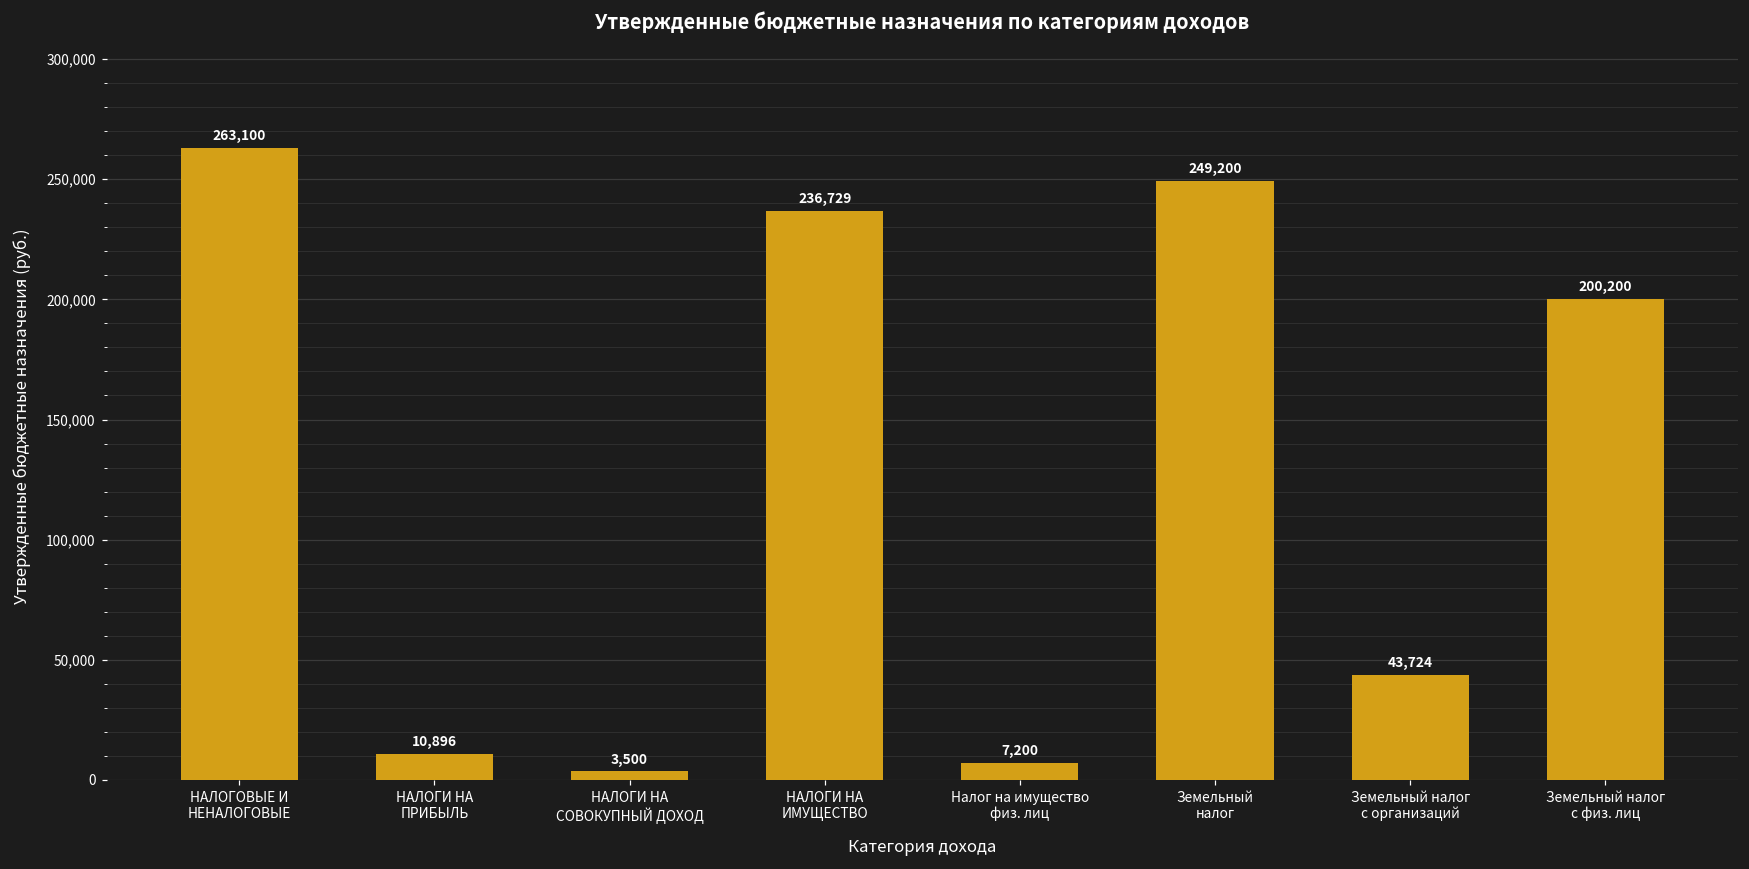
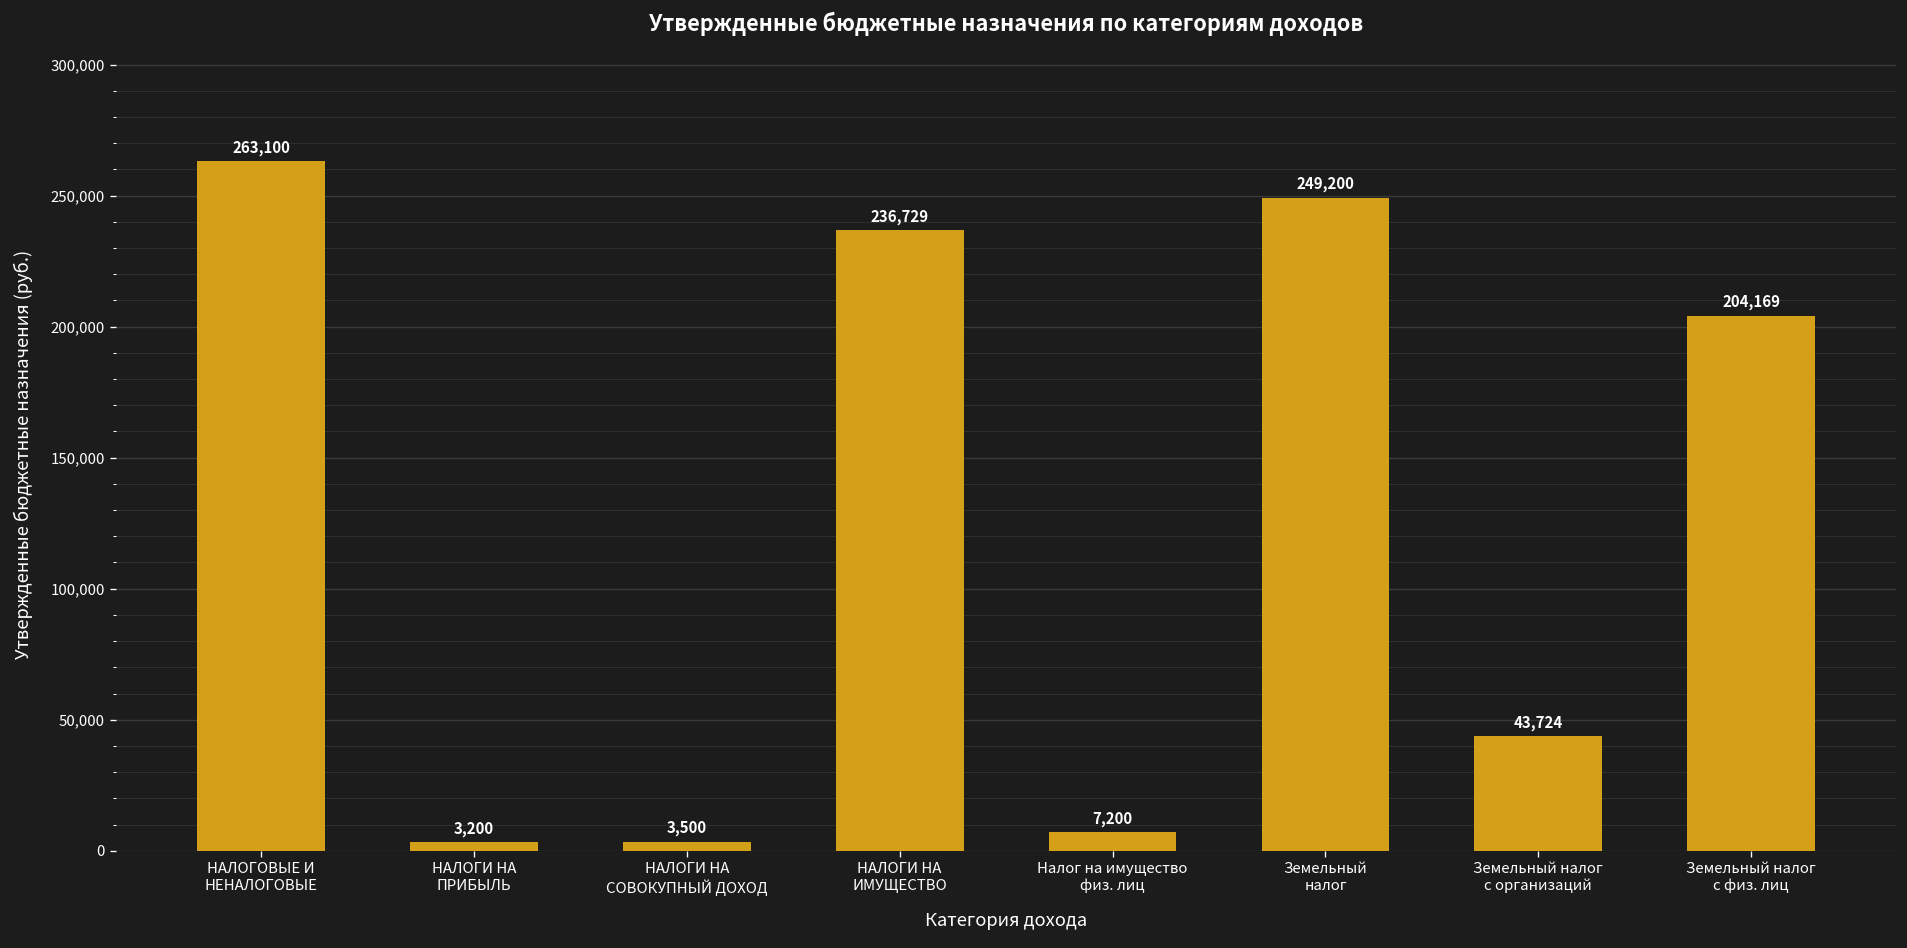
НАЛОГИ НА ПРИБЫЛЬ: 10,896 -> 3,200
Земельный налог с физ. лиц: 200,200 -> 204,169
